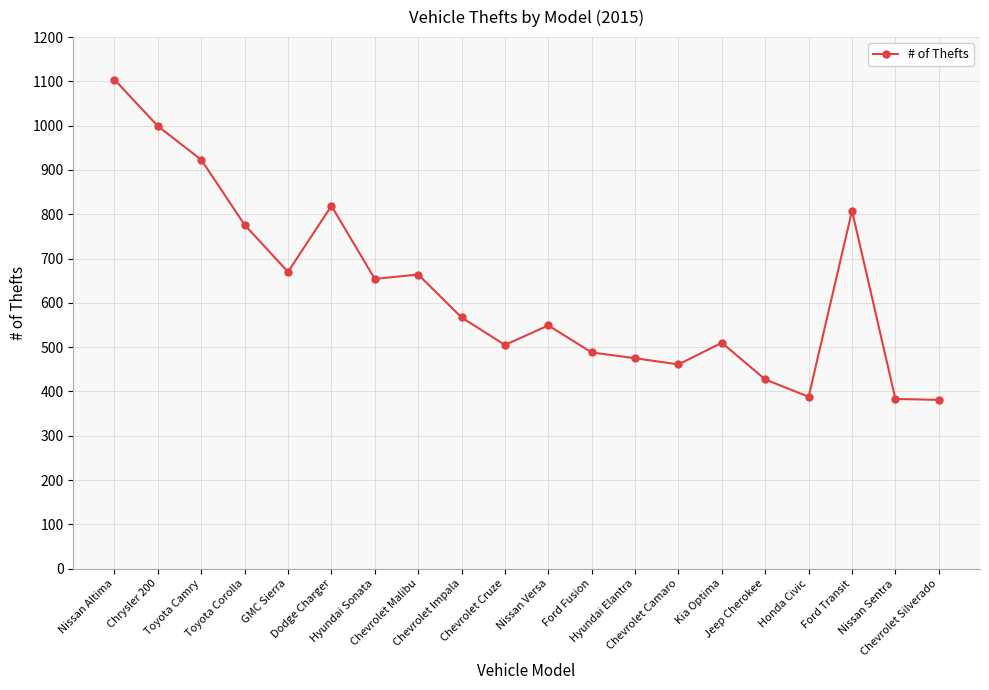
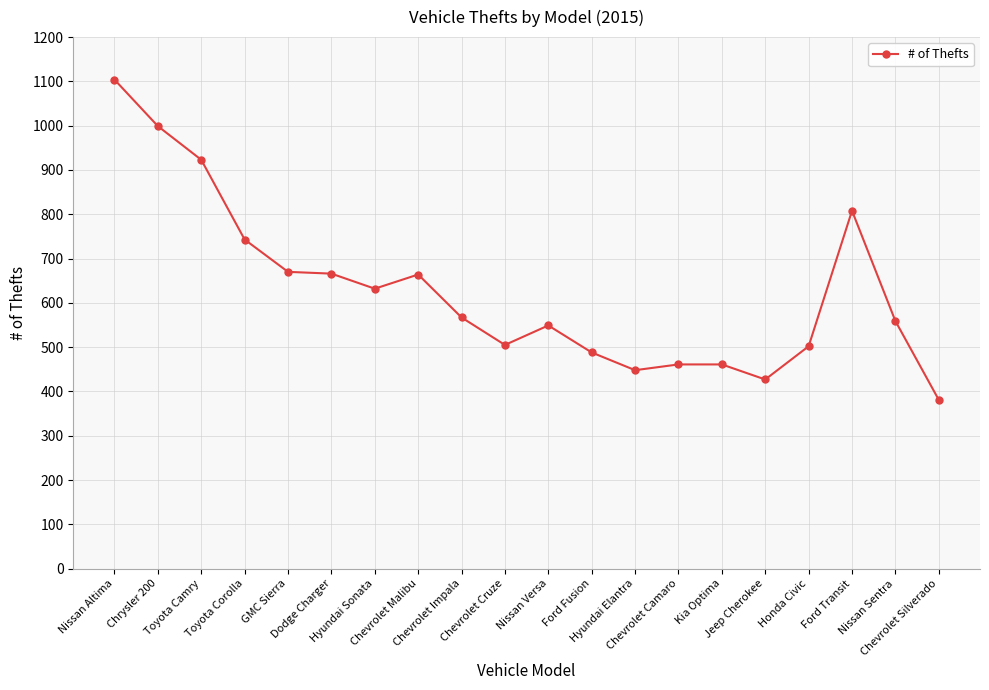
Toyota Corolla: 780 -> 740
Dodge Charger: 820 -> 670
Hyundai Sonata: 650 -> 630
Hyundai Elantra: 480 -> 450
Kia Optima: 510 -> 460
Honda Civic: 390 -> 500
Nissan Sentra: 380 -> 560
